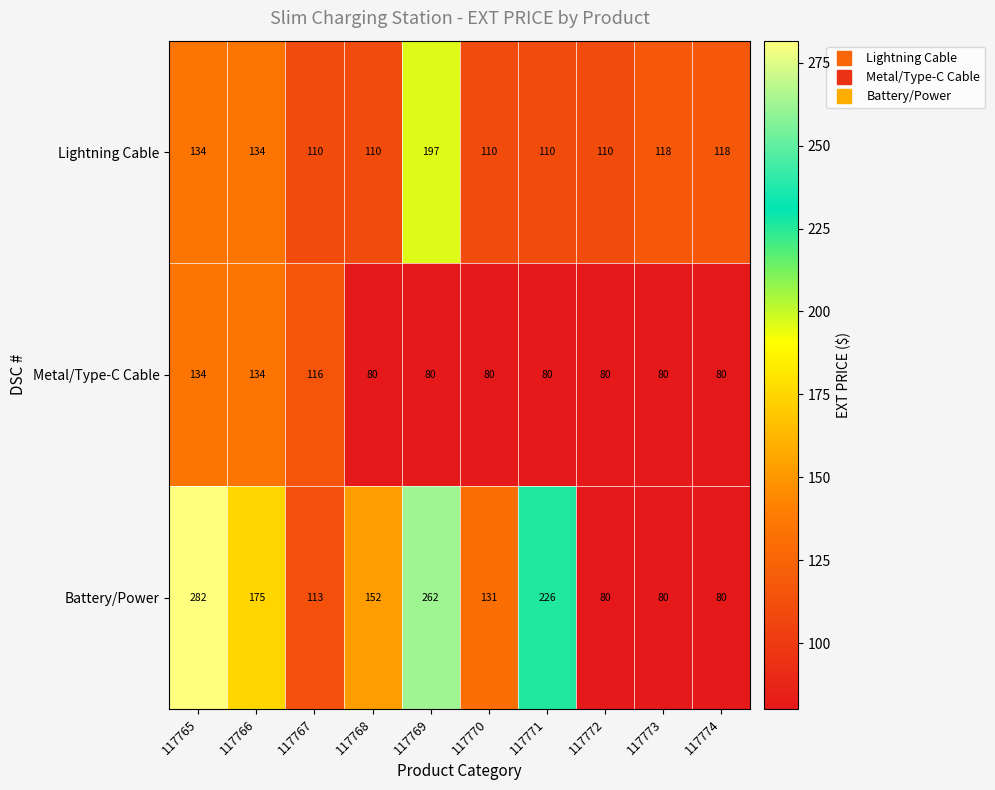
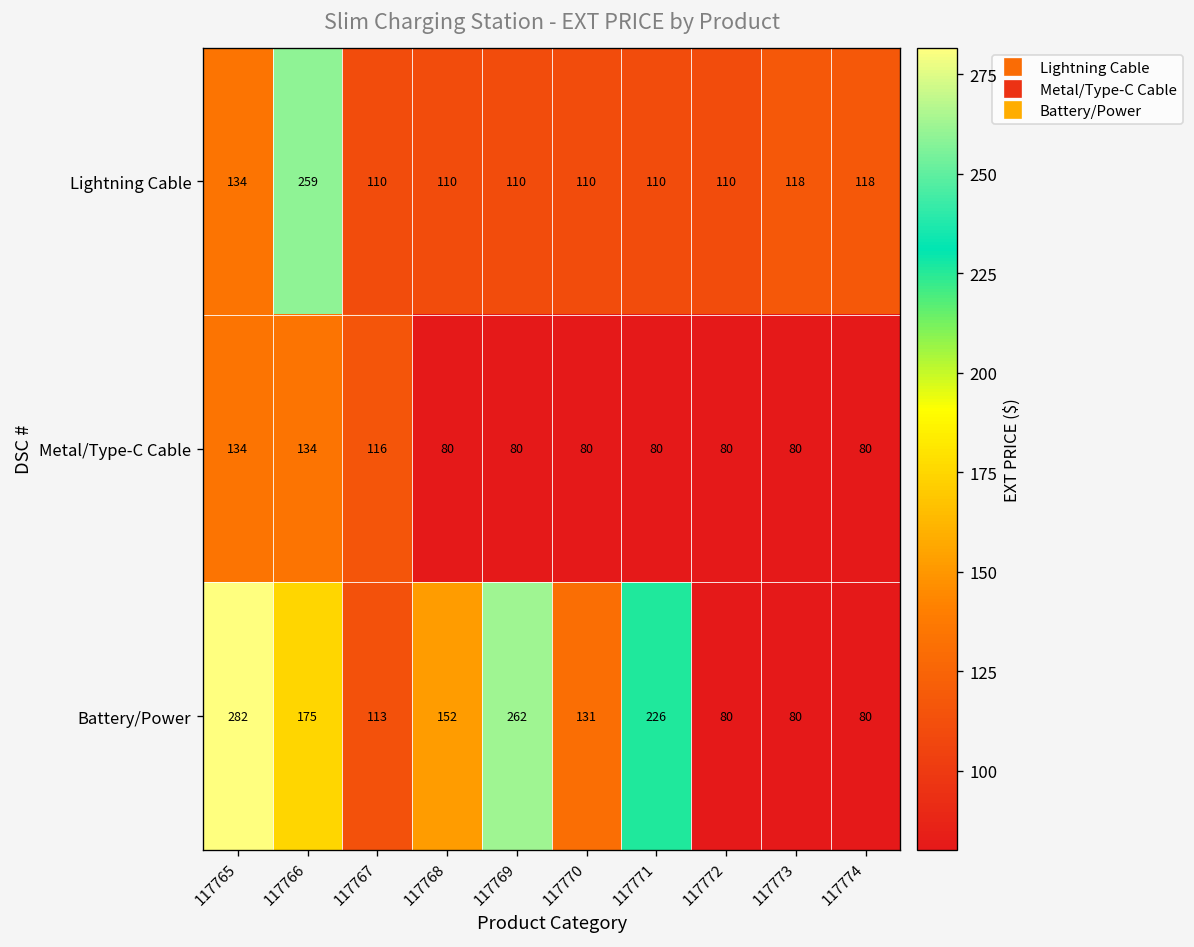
Lightning Cable, 117766: 134 -> 259
Lightning Cable, 117769: 197 -> 110
